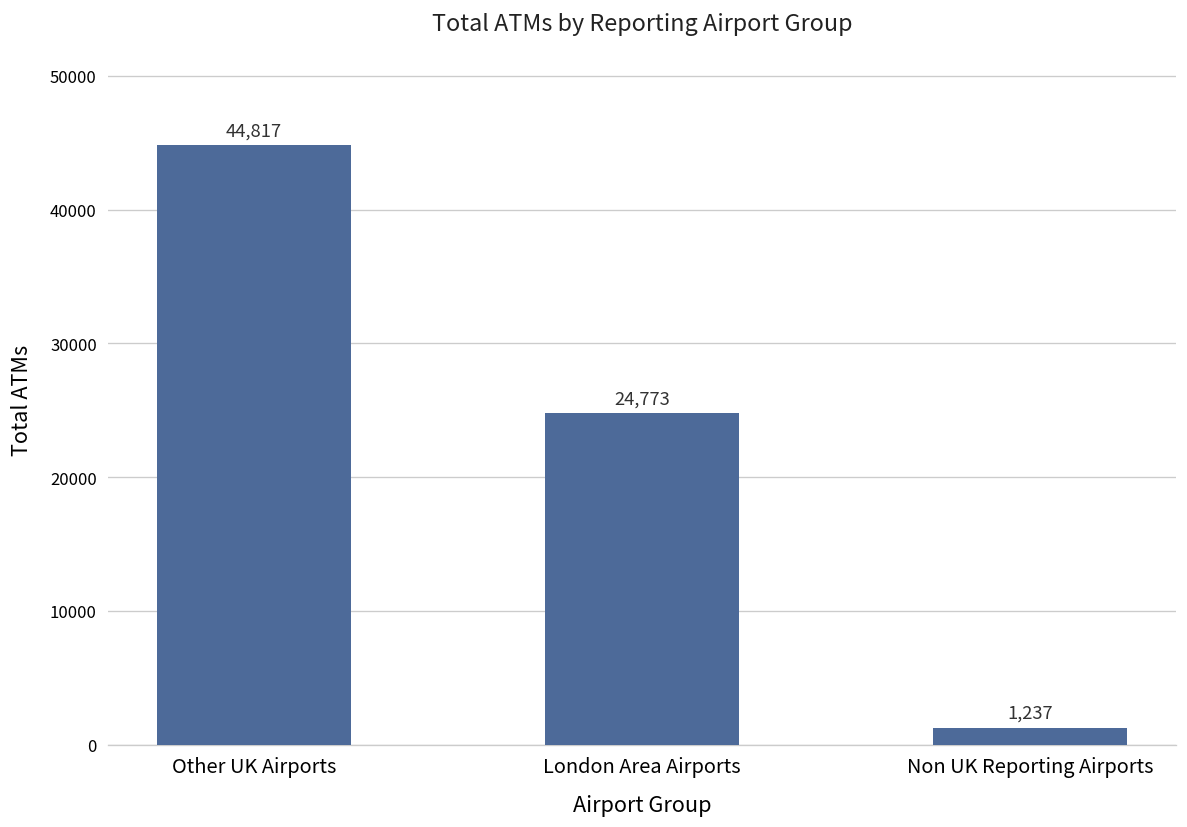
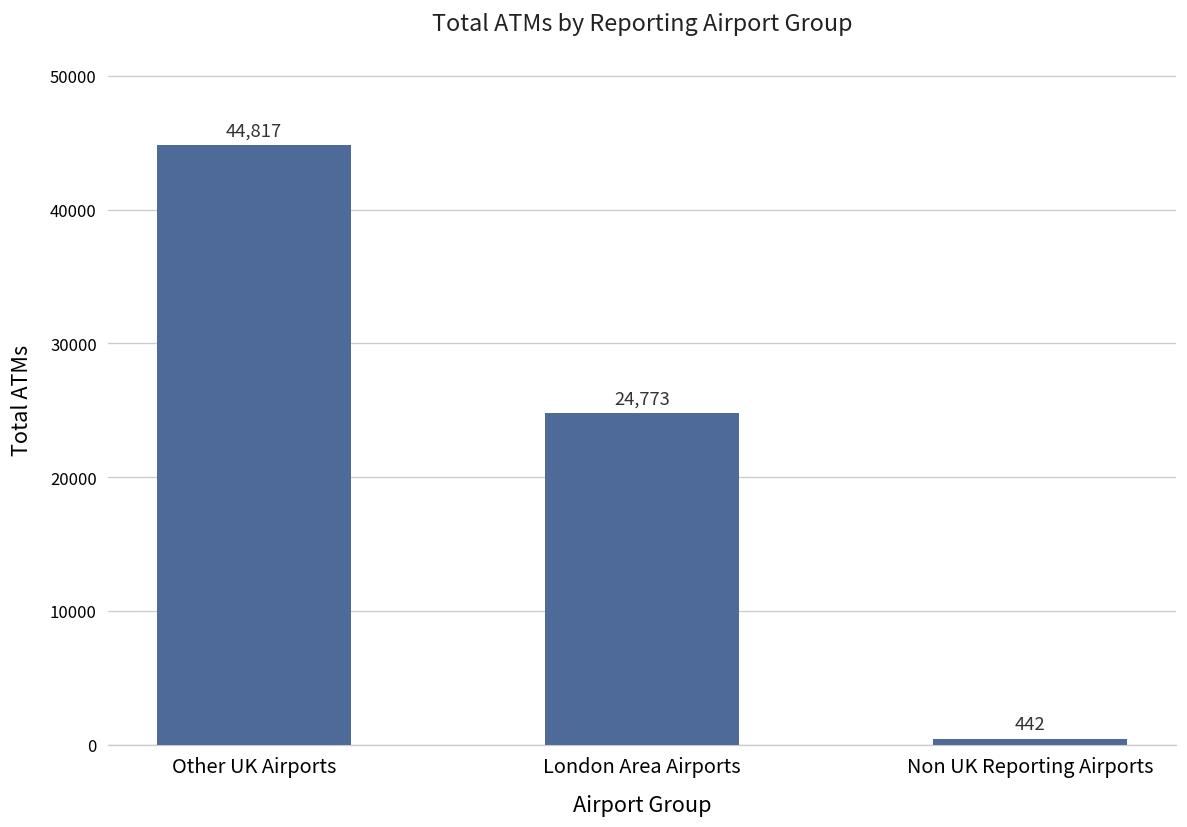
Non UK Reporting Airports: 1,237 -> 442
